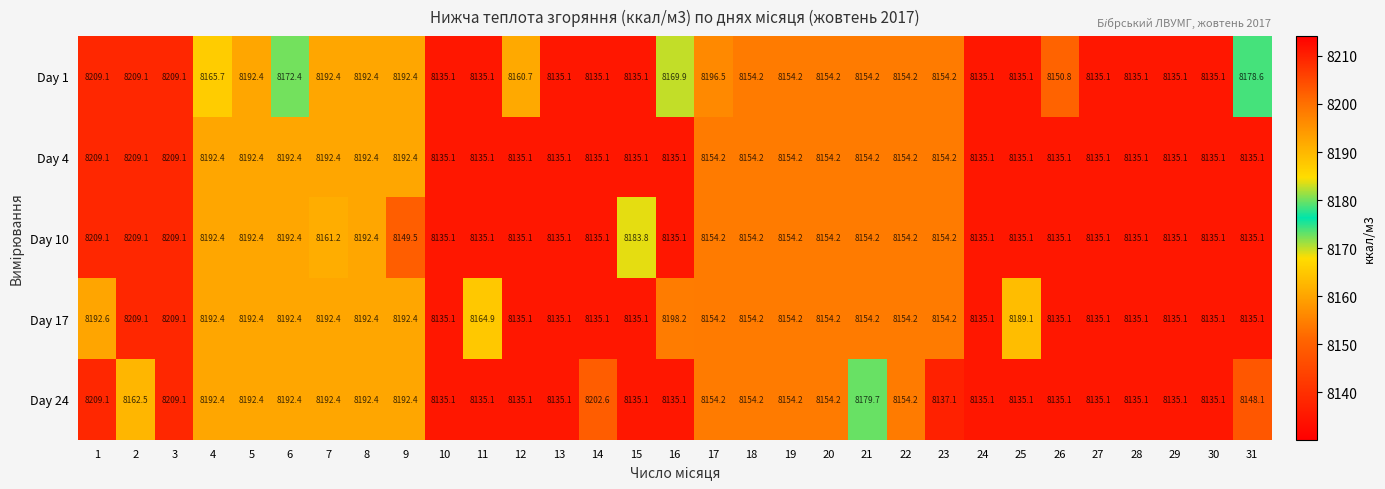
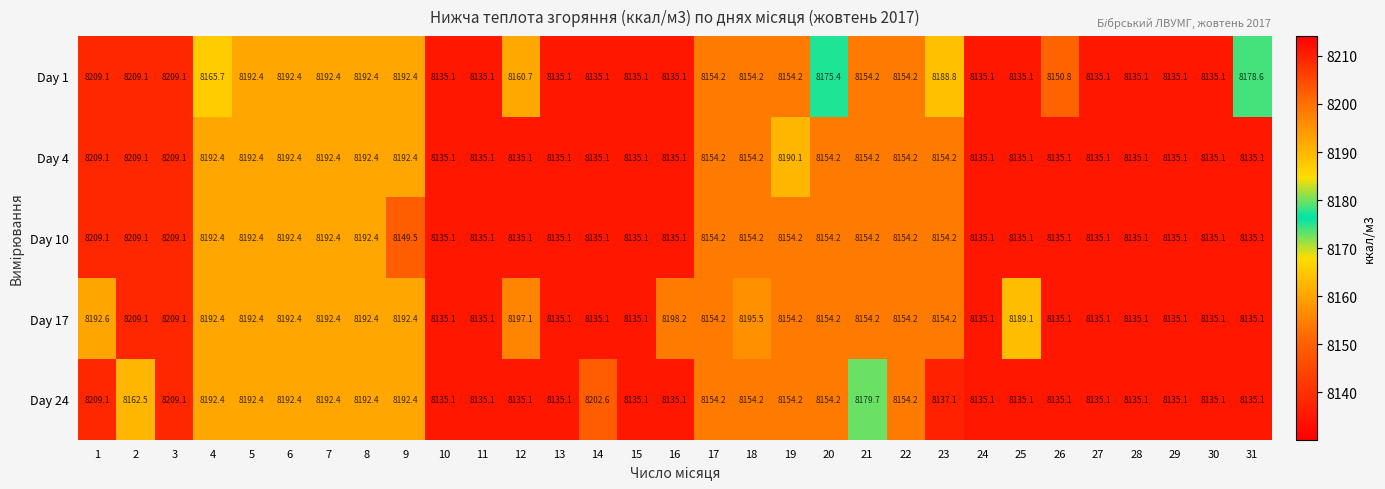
Day 1, 6: 8172.4 -> 8192.4
Day 1, 16: 8169.9 -> 8135.1
Day 1, 17: 8196.5 -> 8154.2
Day 1, 20: 8154.2 -> 8175.4
Day 1, 23: 8154.2 -> 8188.8
Day 4, 19: 8154.2 -> 8190.1
Day 10, 7: 8161.2 -> 8192.4
Day 10, 15: 8183.8 -> 8135.1
Day 17, 11: 8164.9 -> 8135.1
Day 17, 12: 8135.1 -> 8197.1
Day 17, 18: 8154.2 -> 8195.5
Day 24, 31: 8148.1 -> 8135.1
